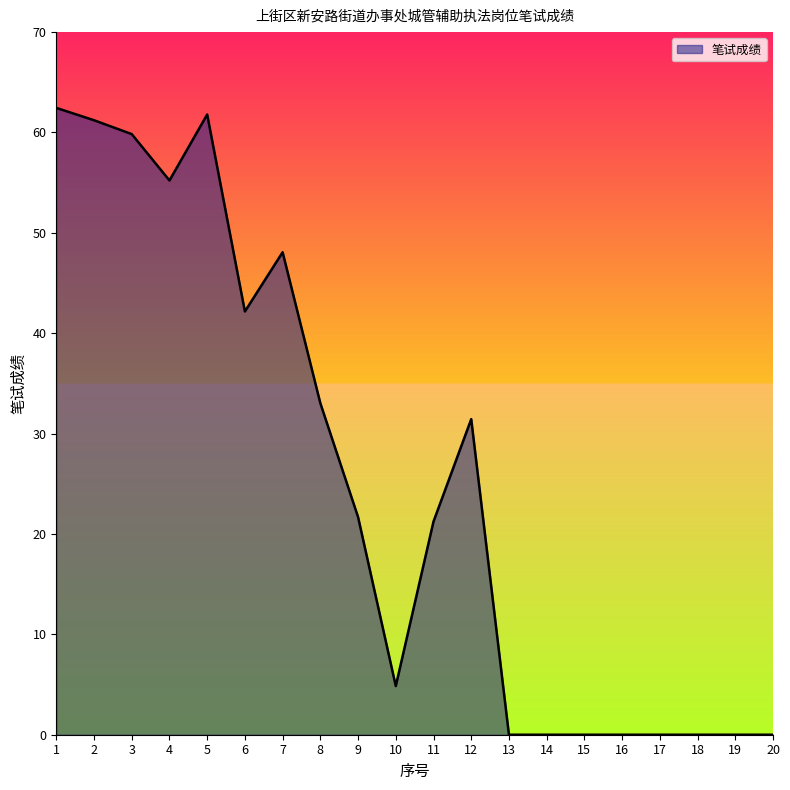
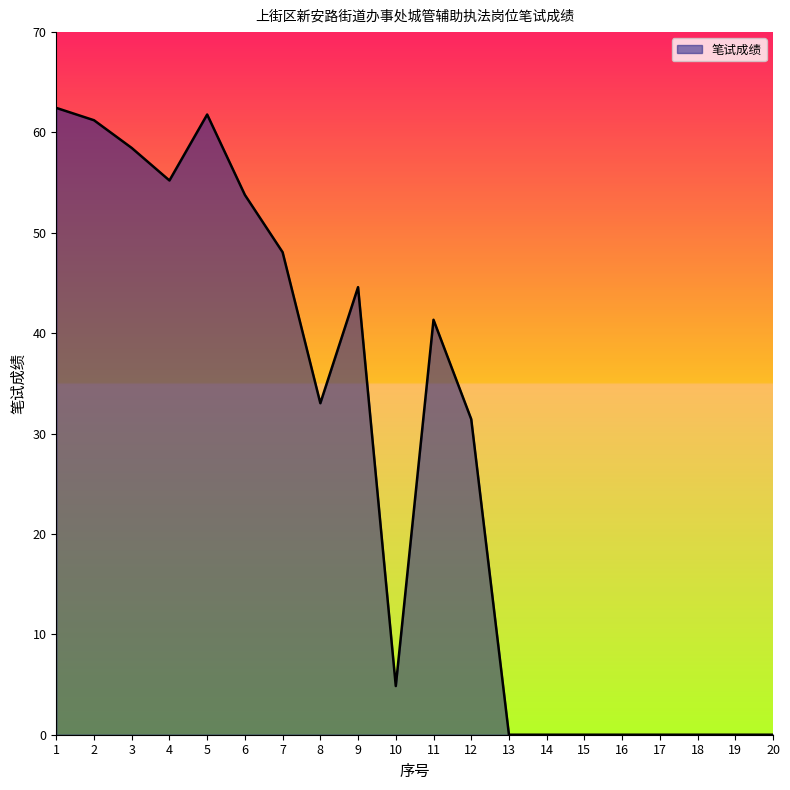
3: 59.8 -> 58.5
6: 42.2 -> 53.8
9: 21.7 -> 44.6
11: 21.2 -> 41.3
